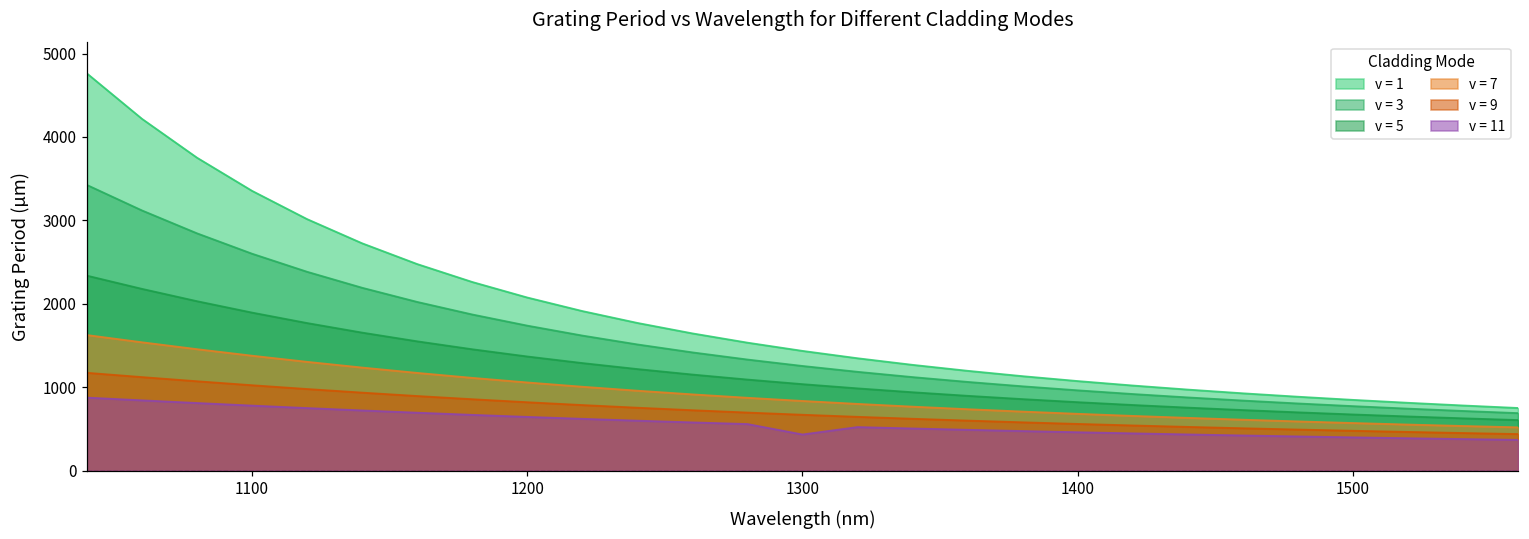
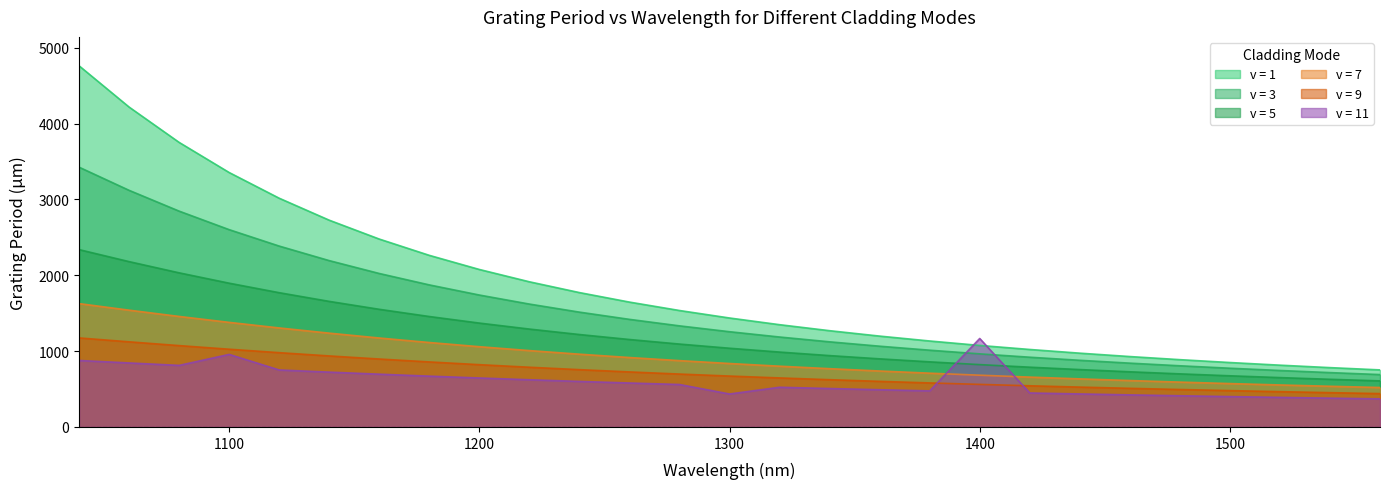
v = 11, 1100: 800 -> 1000
v = 11, 1400: 500 -> 1200
